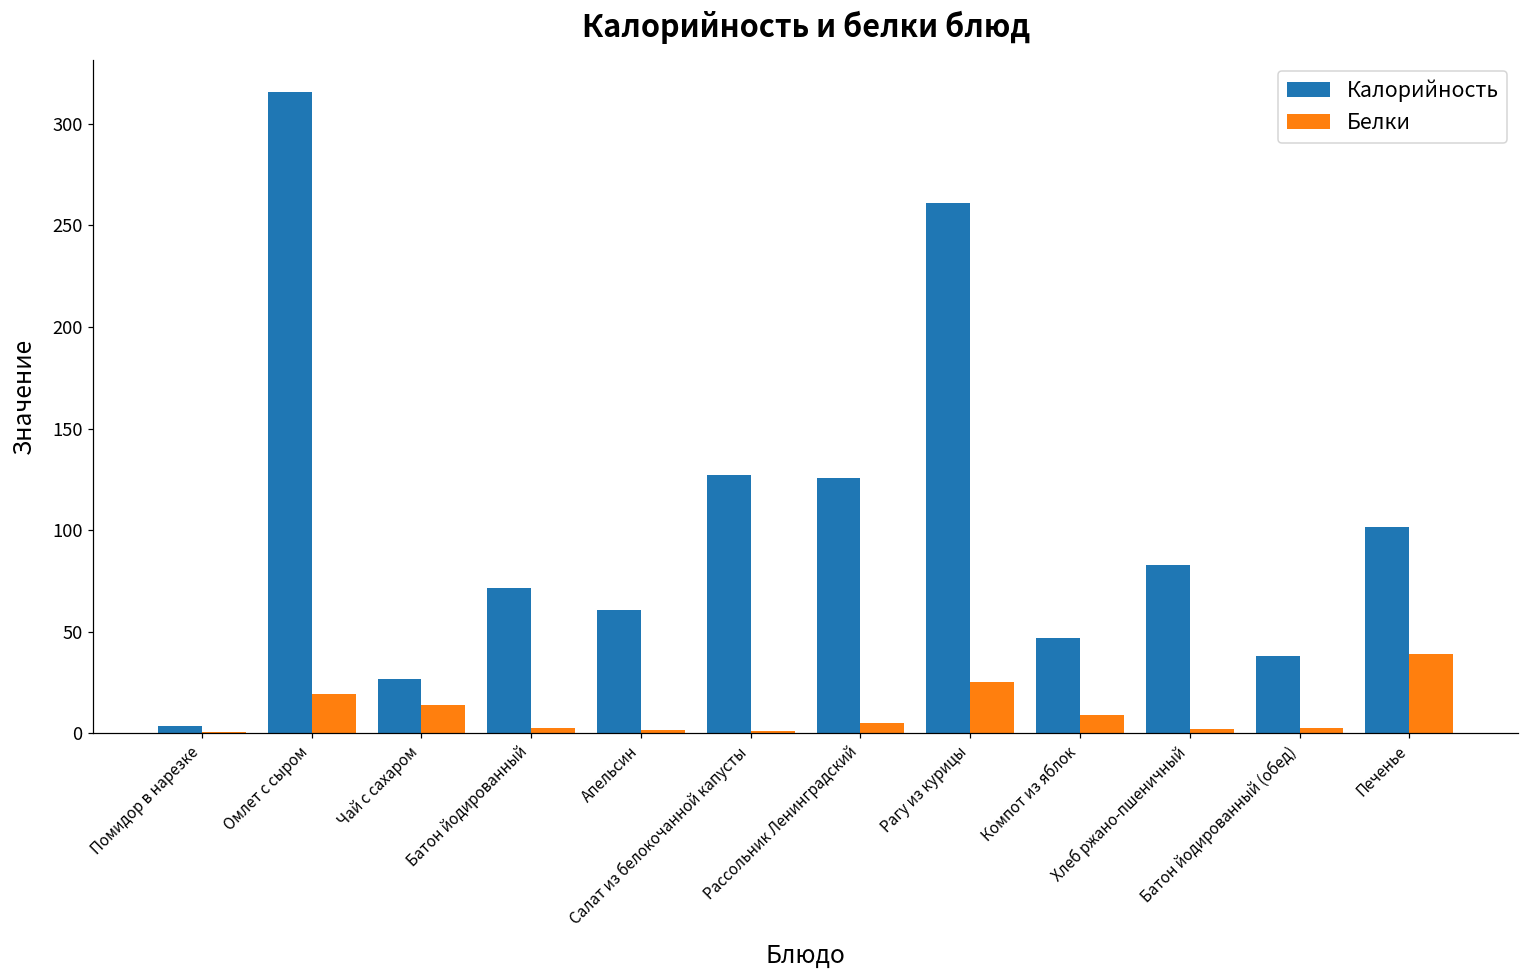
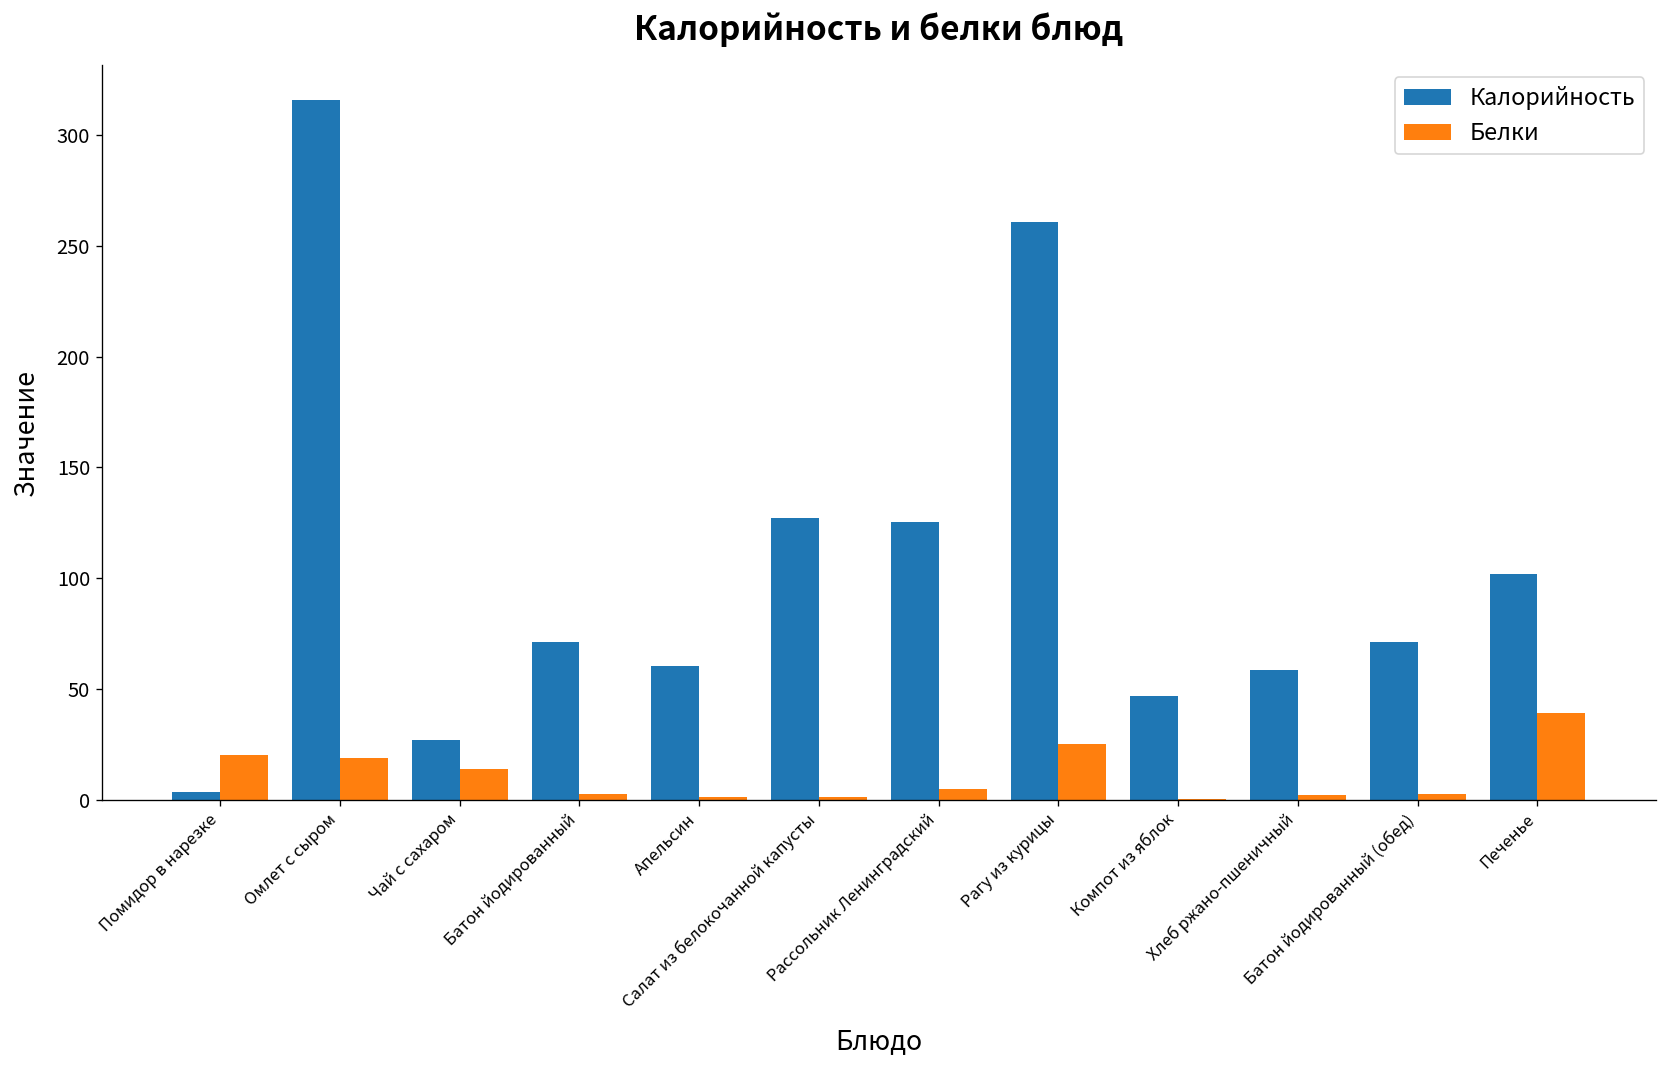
Белки, Помидор в нарезке: 1 -> 20
Белки, Компот из яблок: 9 -> 0
Калорийность, Хлеб ржано-пшеничный: 83 -> 59
Калорийность, Батон йодированный (обед): 38 -> 71
